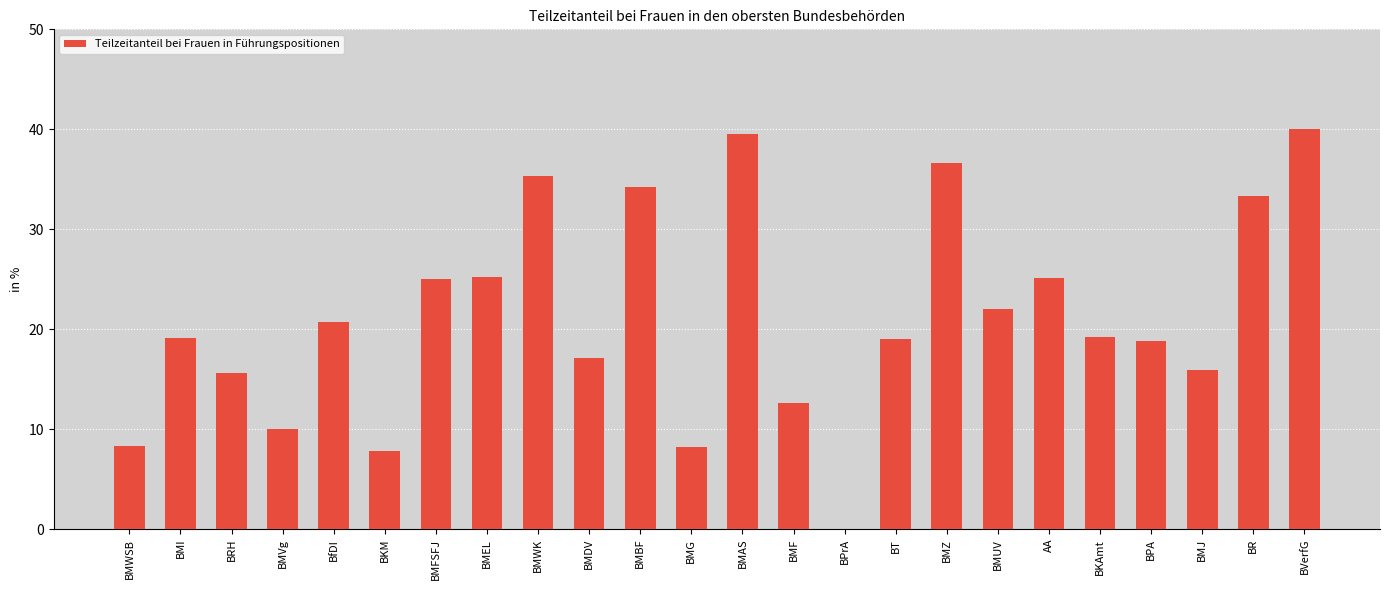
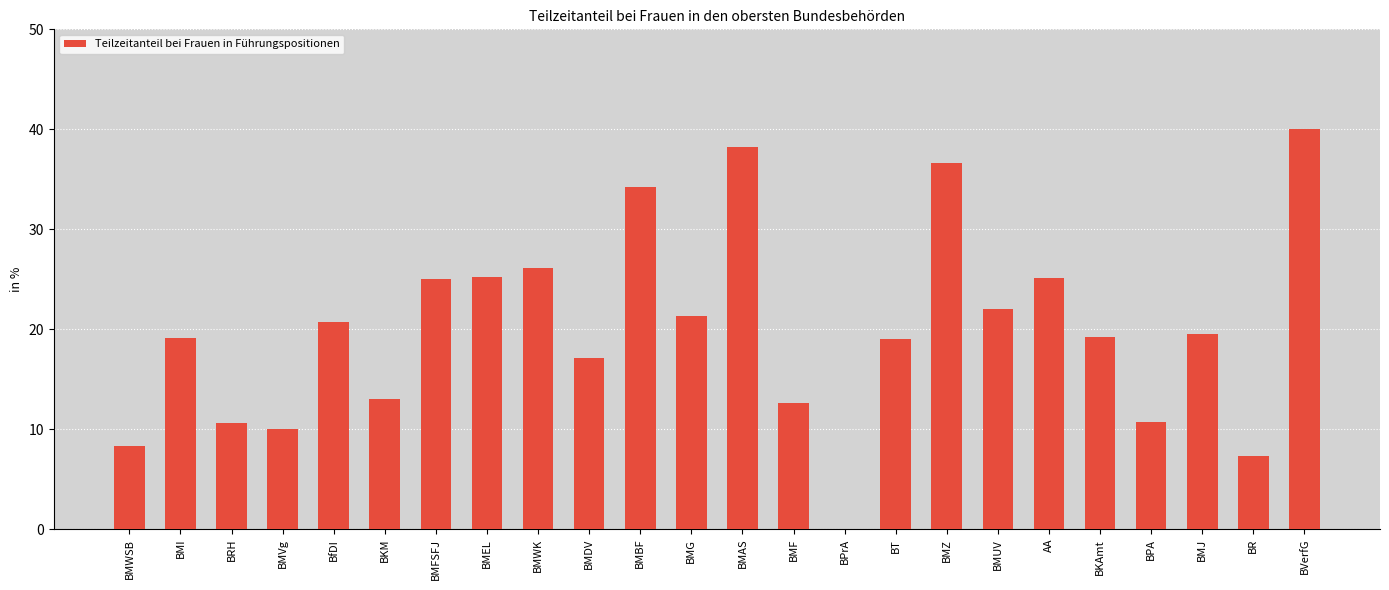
BRH: 16 -> 11
BKM: 8 -> 13
BMWK: 35 -> 26
BMG: 8 -> 21
BMAS: 40 -> 38
BPA: 19 -> 11
BMJ: 16 -> 20
BR: 33 -> 7
